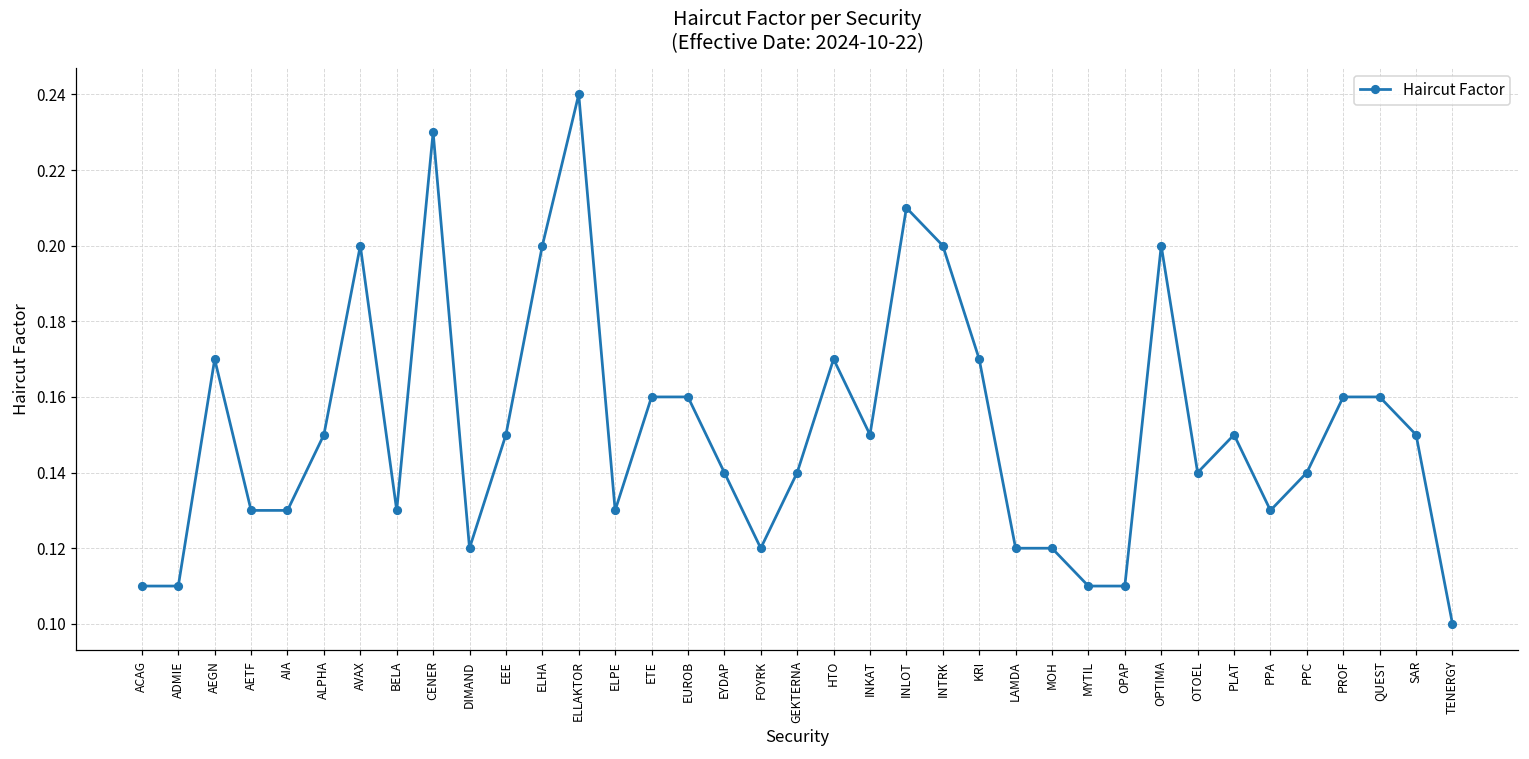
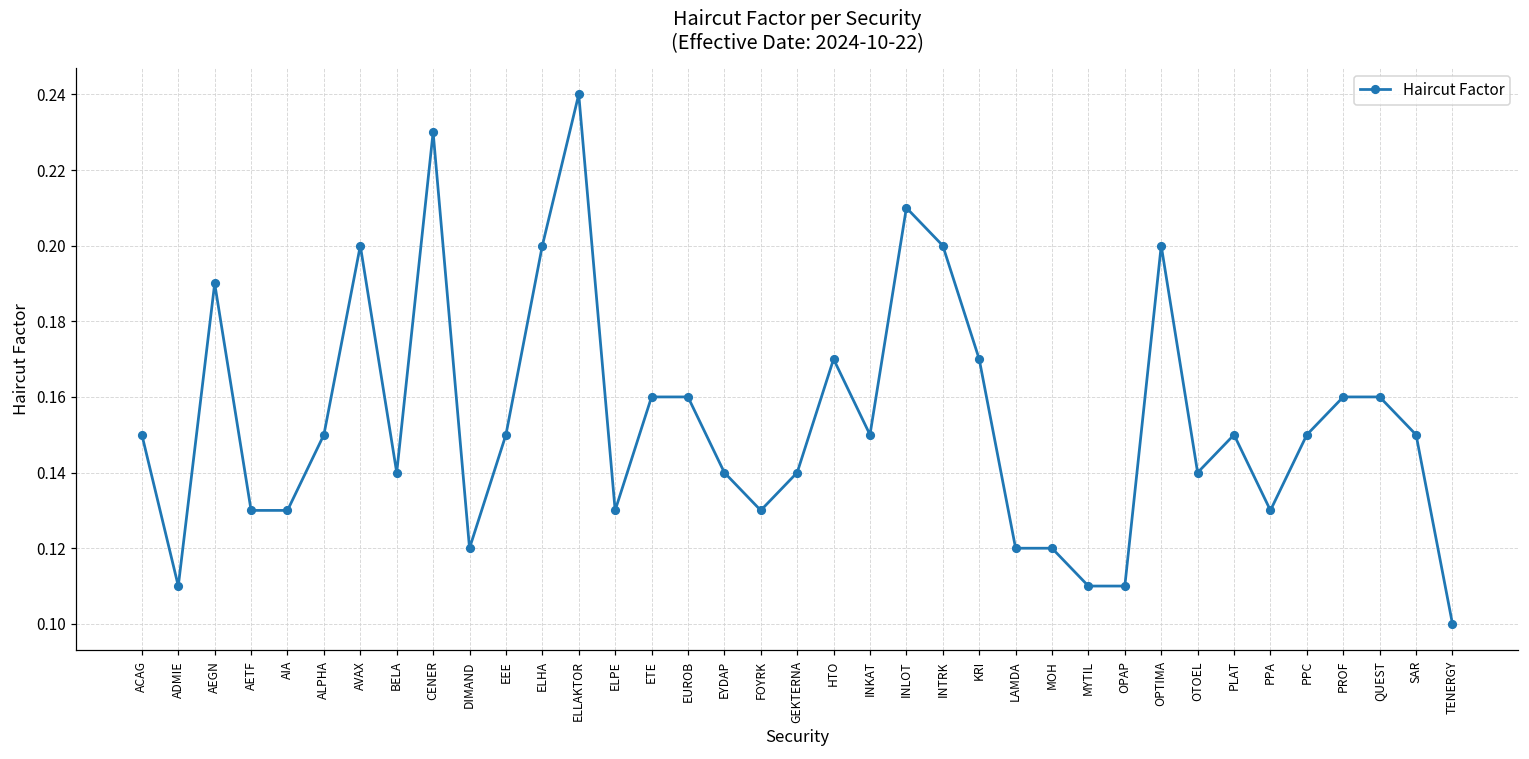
ACAG: 0.11 -> 0.15
AEGN: 0.17 -> 0.19
BELA: 0.13 -> 0.14
FOYRK: 0.12 -> 0.13
PPC: 0.14 -> 0.15
